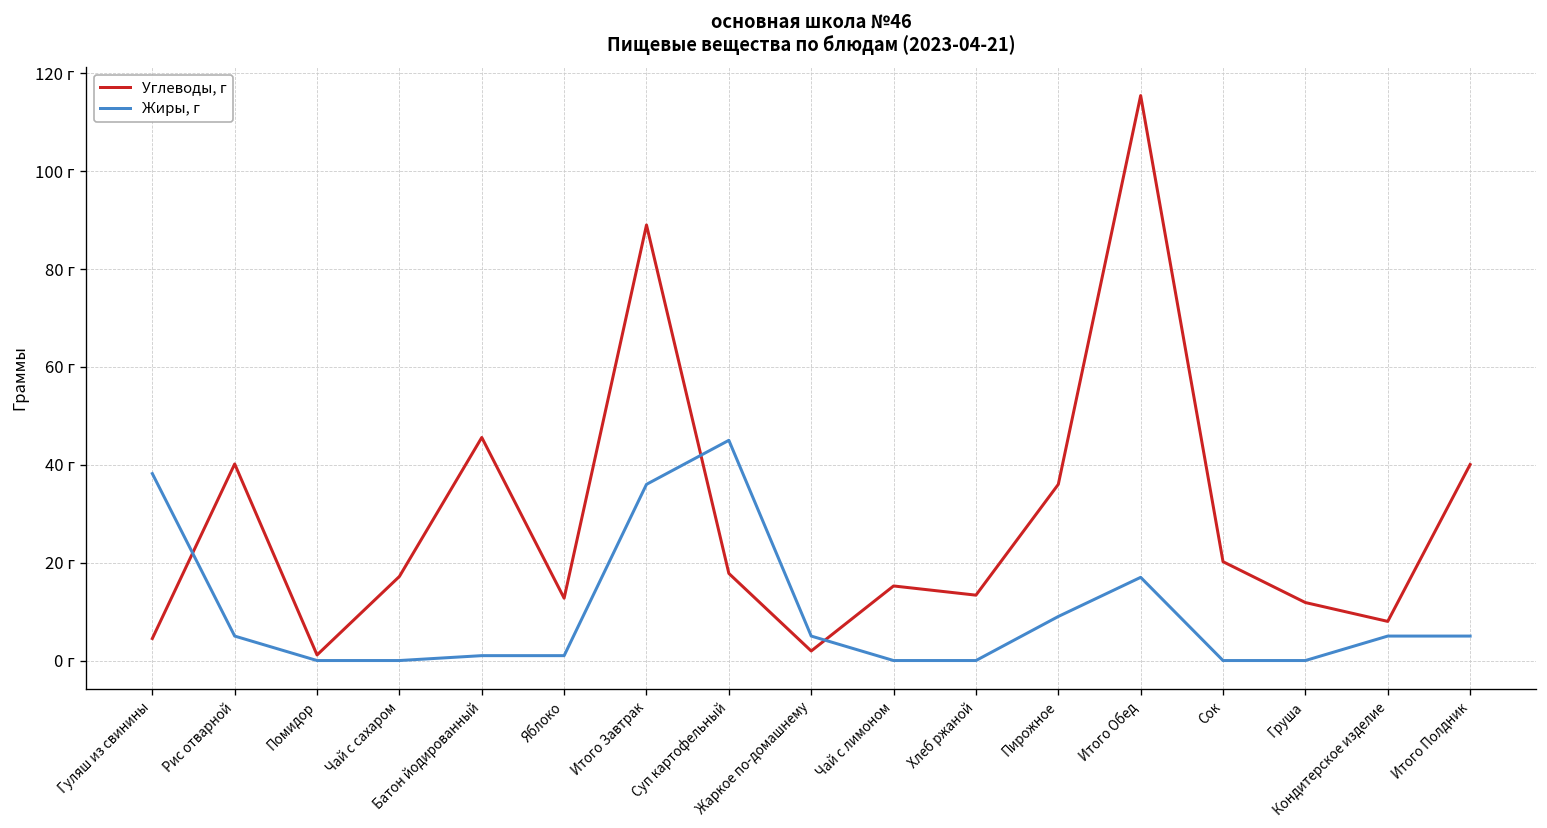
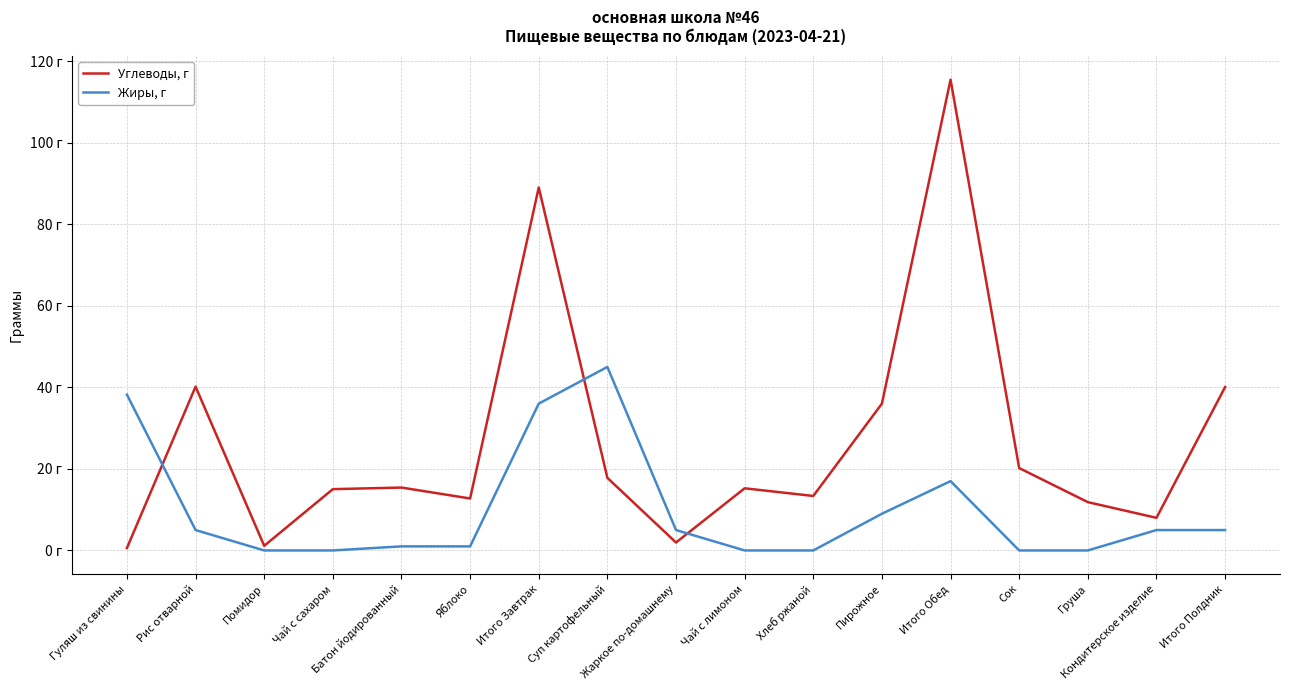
Углеводы, г, Гуляш из свинины: 5 г -> 1 г
Углеводы, г, Чай с сахаром: 17 г -> 15 г
Углеводы, г, Батон йодированный: 46 г -> 15 г
